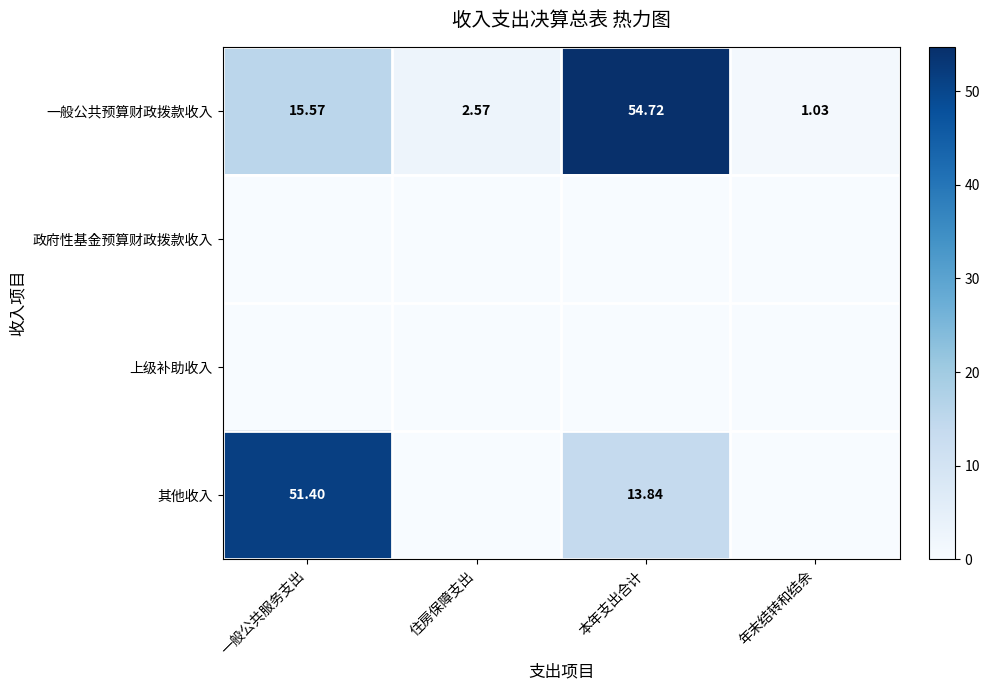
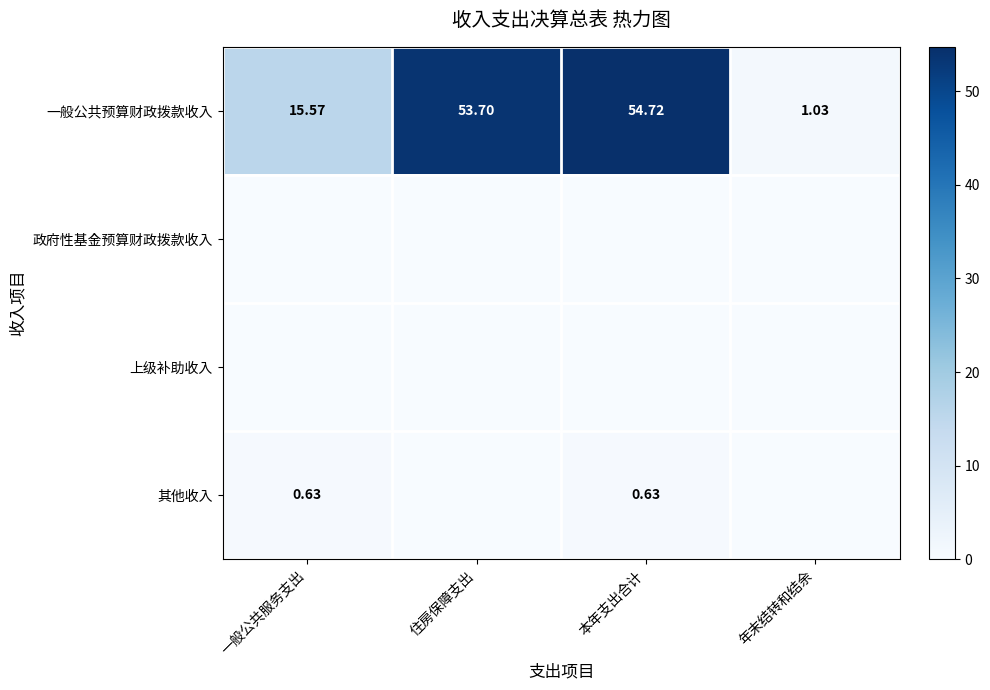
一般公共预算财政拨款收入, 住房保障支出: 2.57 -> 53.70
其他收入, 一般公共服务支出: 51.40 -> 0.63
其他收入, 本年支出合计: 13.84 -> 0.63
